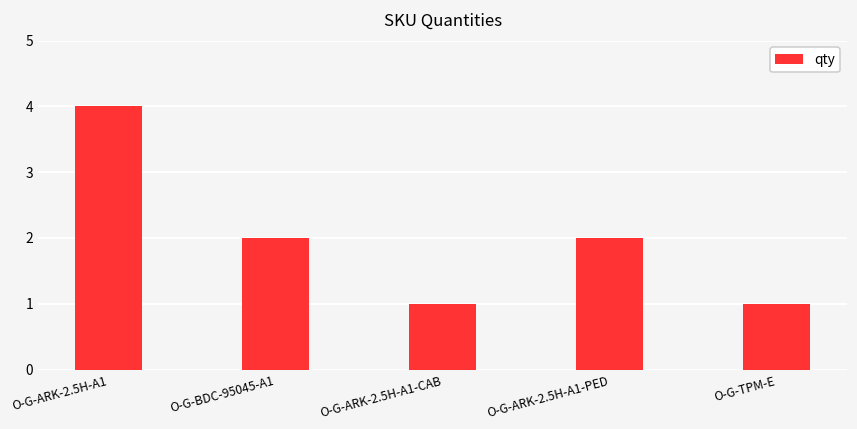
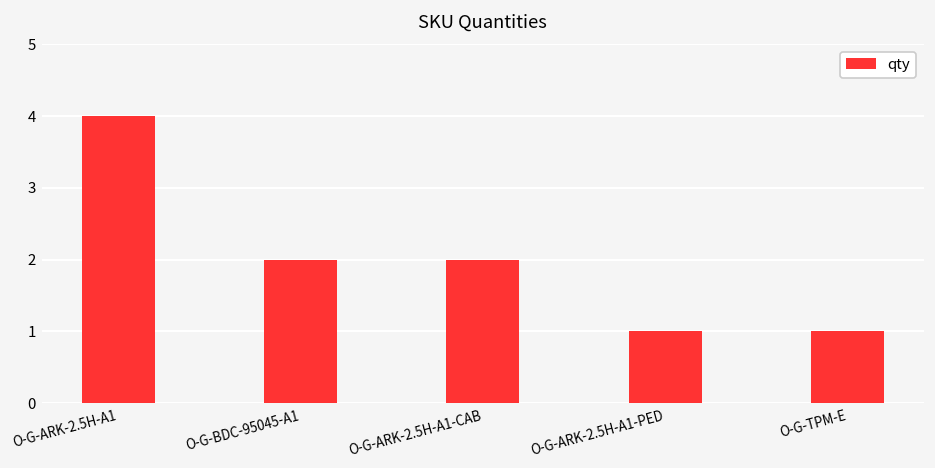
O-G-ARK-2.5H-A1-CAB: 1 -> 2
O-G-ARK-2.5H-A1-PED: 2 -> 1
